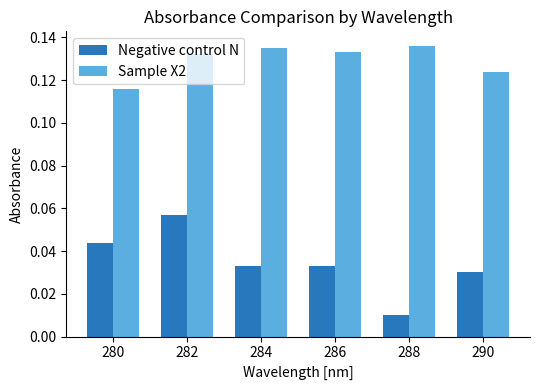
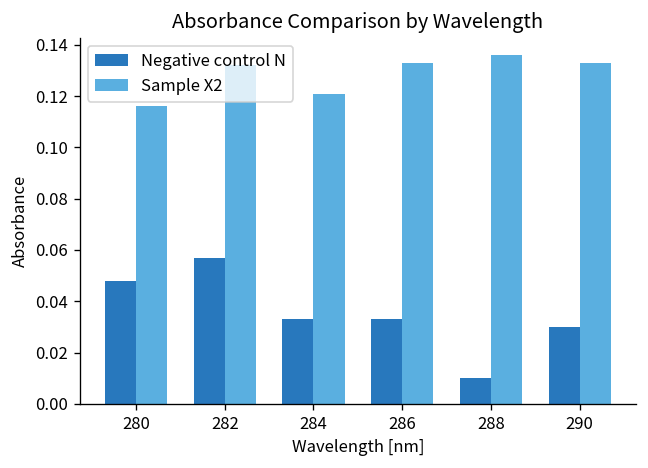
Negative control N, 280: 0.044 -> 0.048
Sample X2, 284: 0.135 -> 0.121
Sample X2, 290: 0.124 -> 0.133
